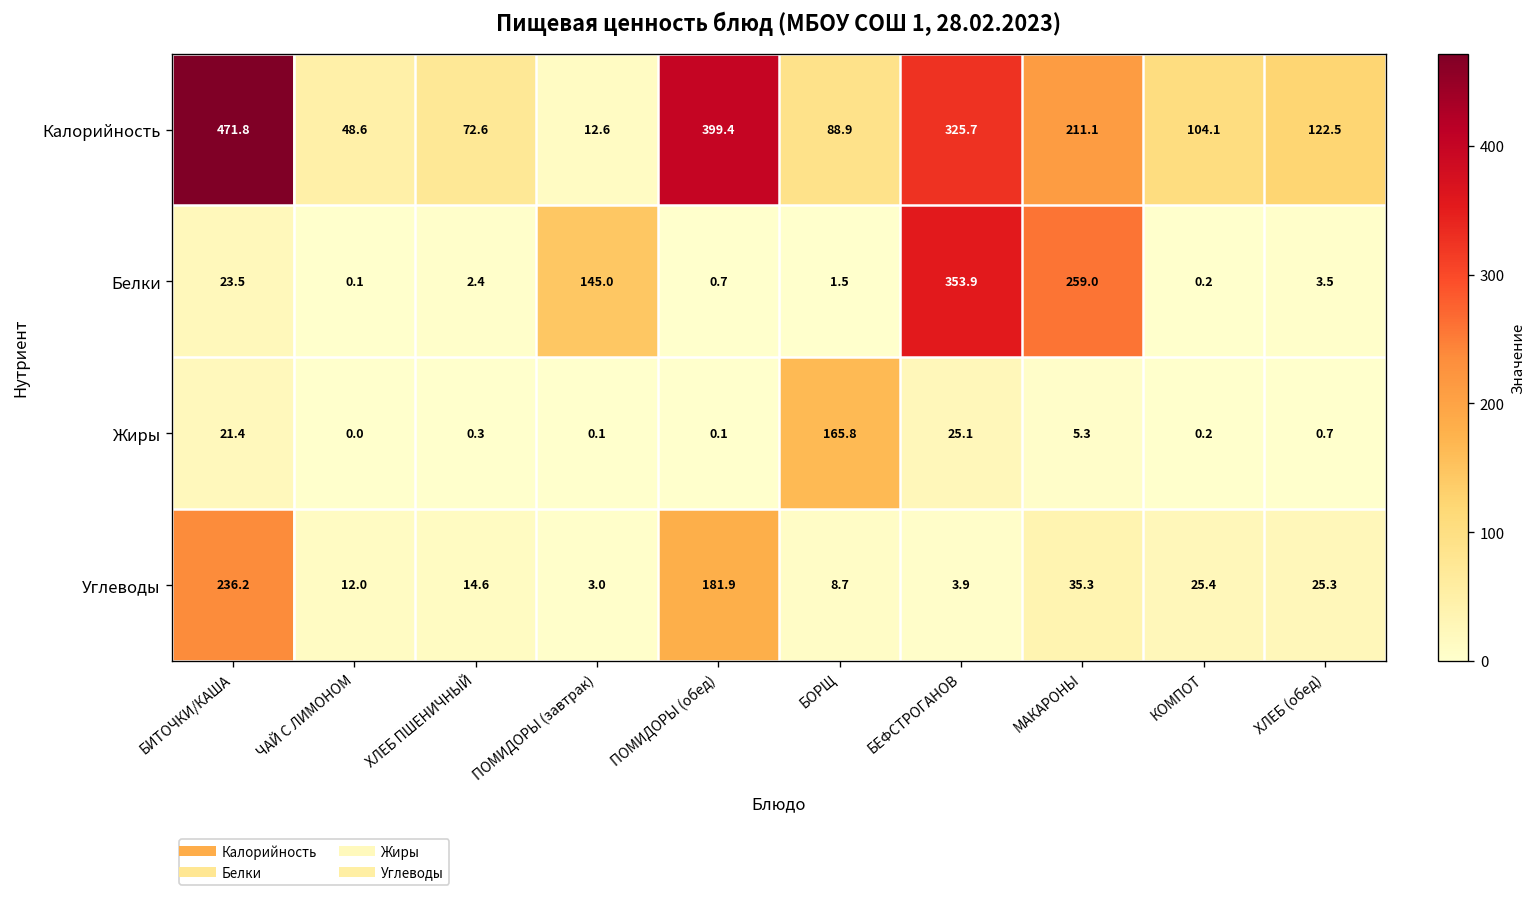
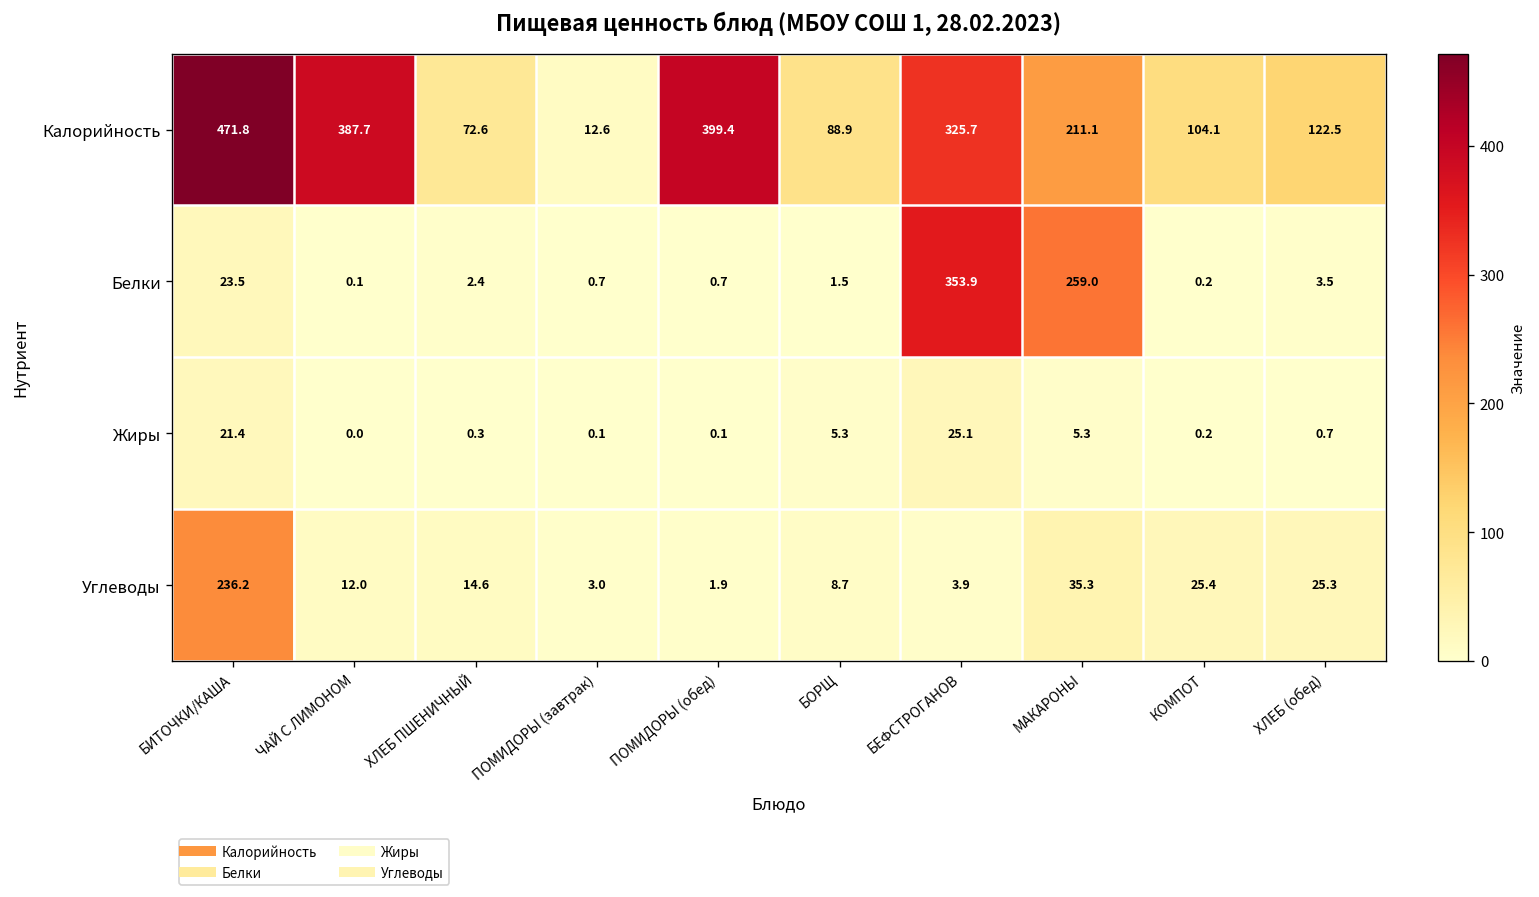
Калорийность, ЧАЙ С ЛИМОНОМ: 48.6 -> 387.7
Белки, ПОМИДОРЫ (завтрак): 145.0 -> 0.7
Жиры, БОРЩ: 165.8 -> 5.3
Углеводы, ПОМИДОРЫ (обед): 181.9 -> 1.9
